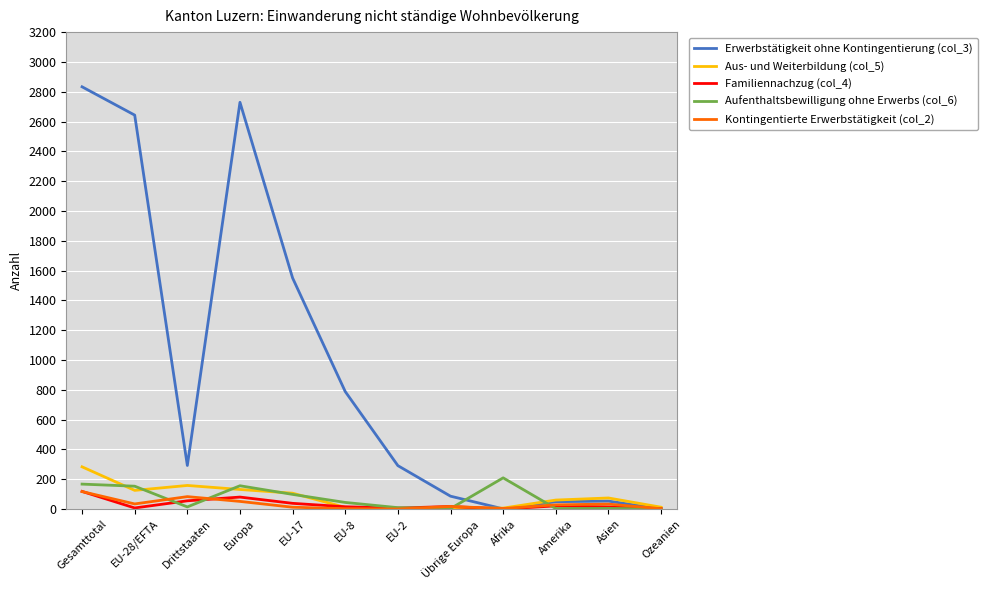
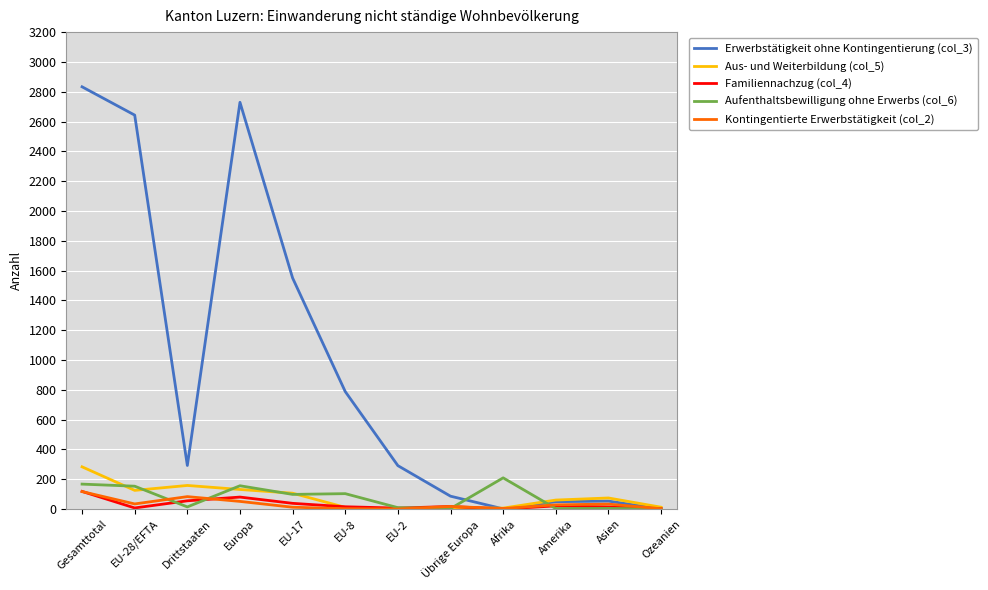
Aufenthaltsbewilligung ohne Erwerbs (col_6), EU-8: 40 -> 100
